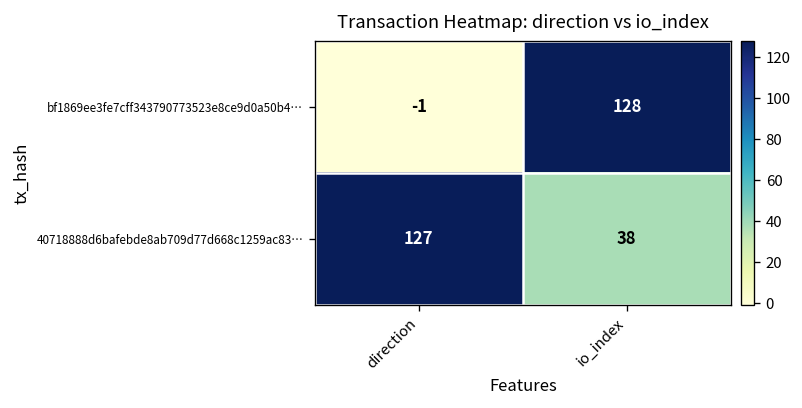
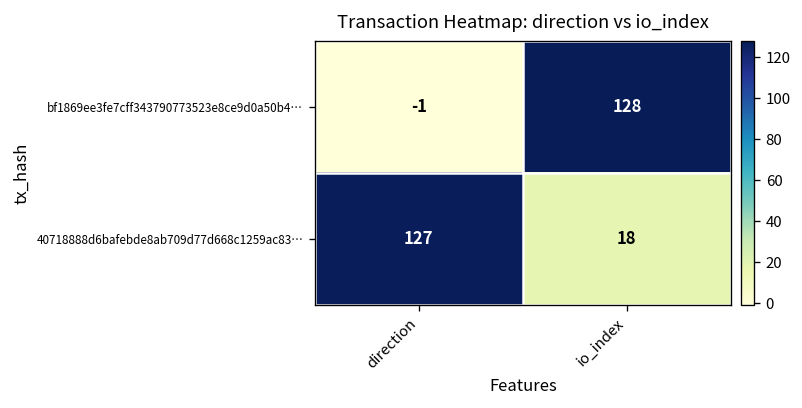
40718888d6bafebde8ab709d77d668c1259ac83…, io_index: 38 -> 18
